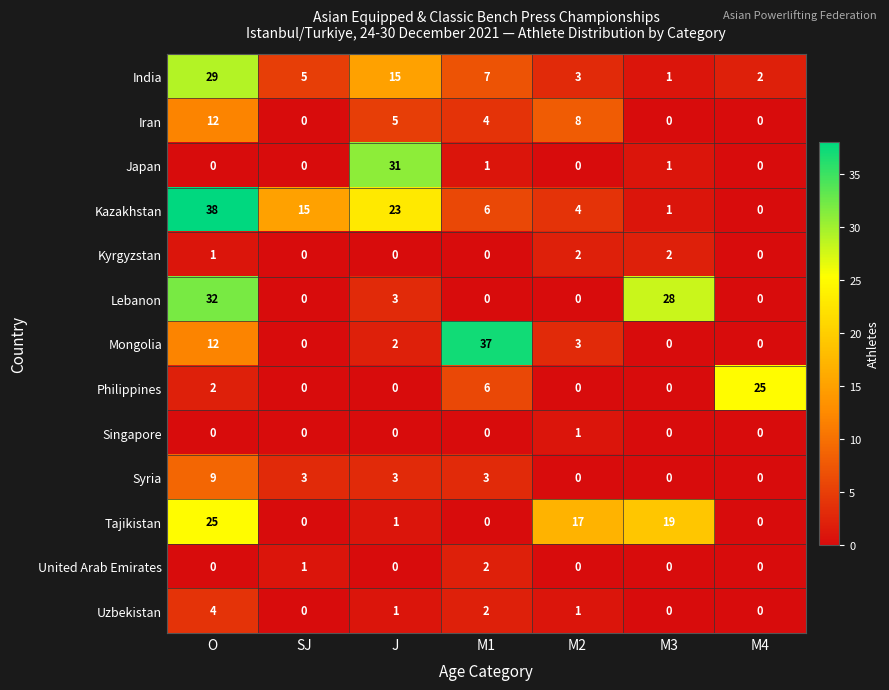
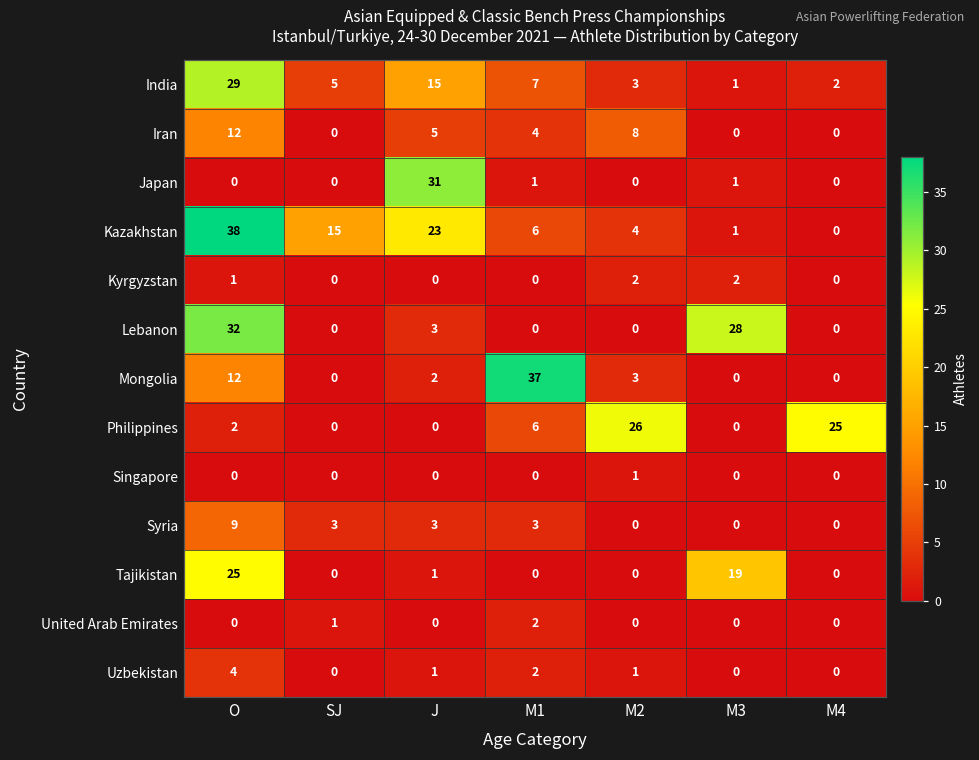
Philippines, M2: 0 -> 26
Tajikistan, M2: 17 -> 0
